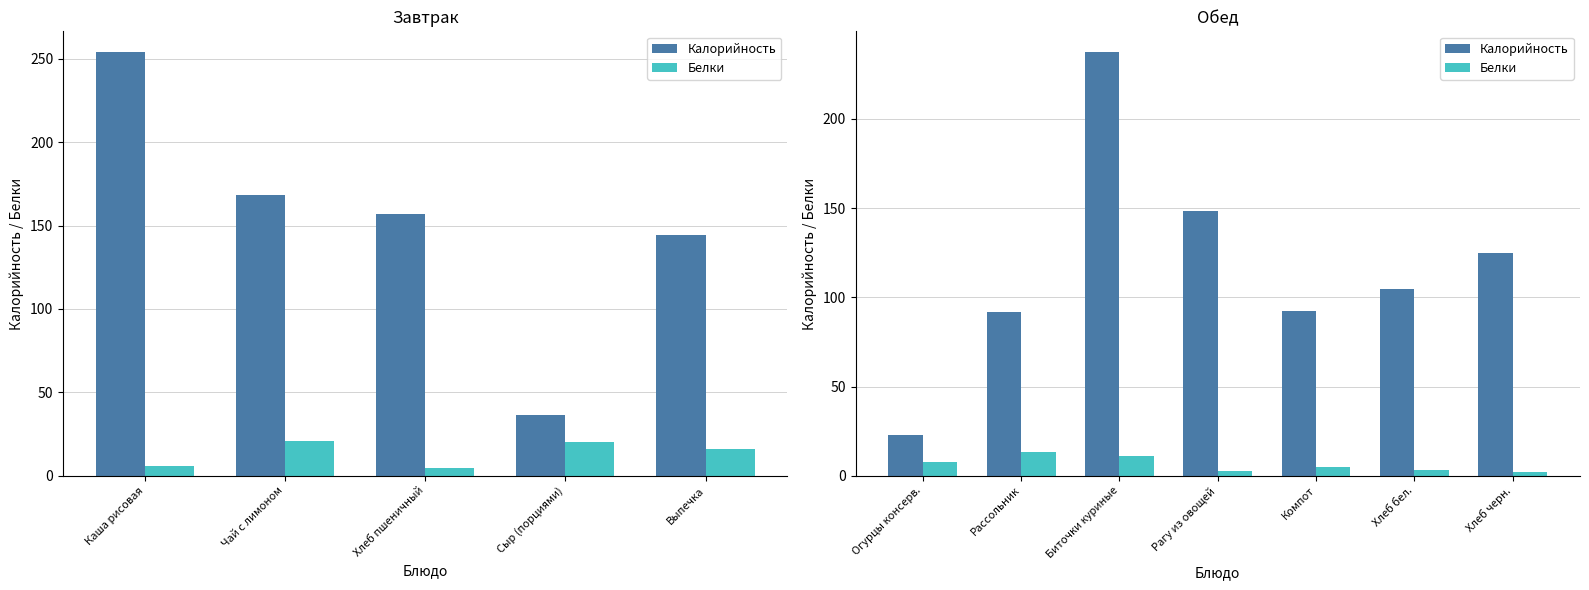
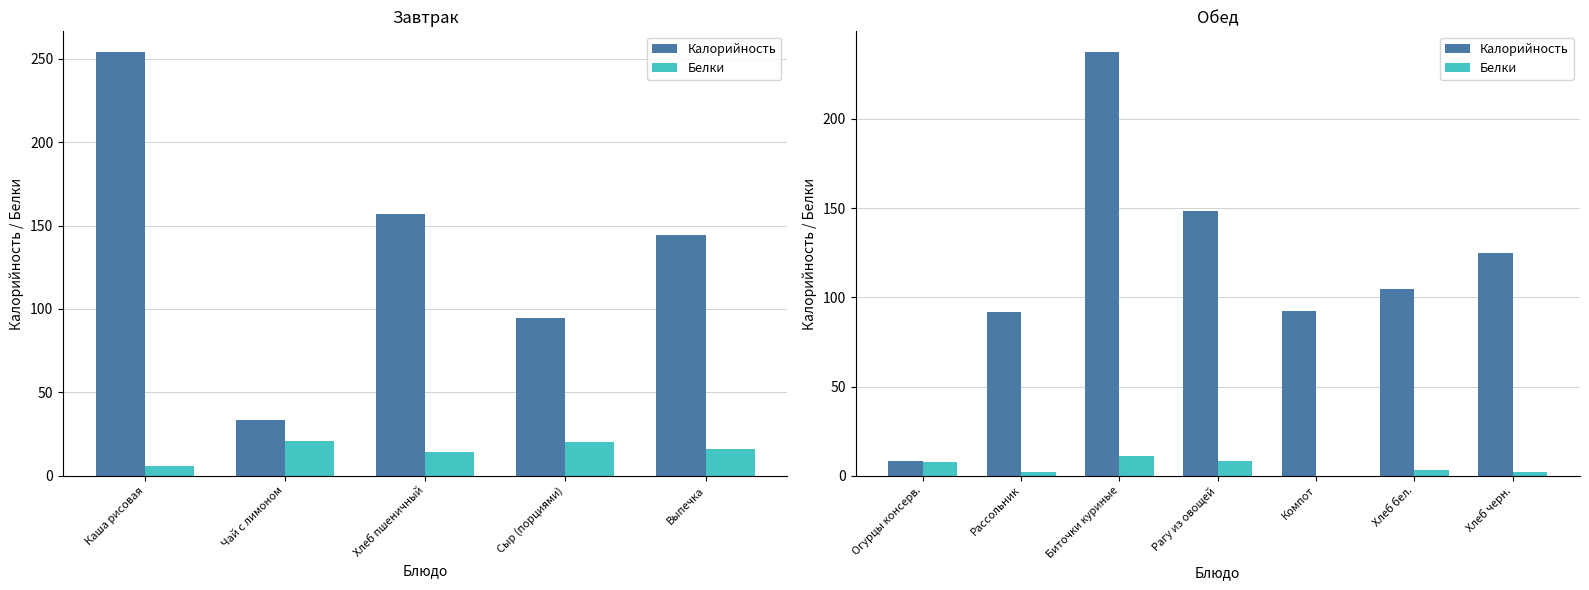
Завтрак, Калорийность, Чай с лимоном: 168 -> 33
Завтрак, Белки, Хлеб пшеничный: 5 -> 14
Завтрак, Калорийность, Сыр (порциями): 36 -> 95
Обед, Калорийность, Огурцы консерв.: 23 -> 8
Обед, Белки, Рассольник: 13 -> 2
Обед, Белки, Рагу из овощей: 3 -> 8
Обед, Белки, Компот: 5 -> 0
